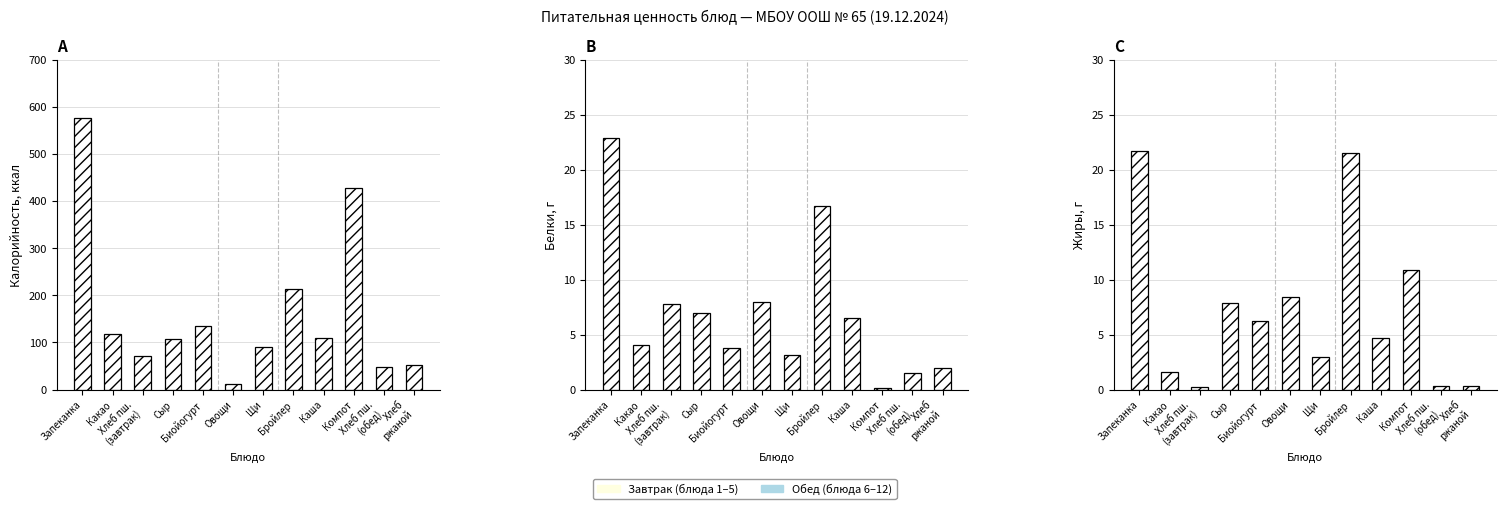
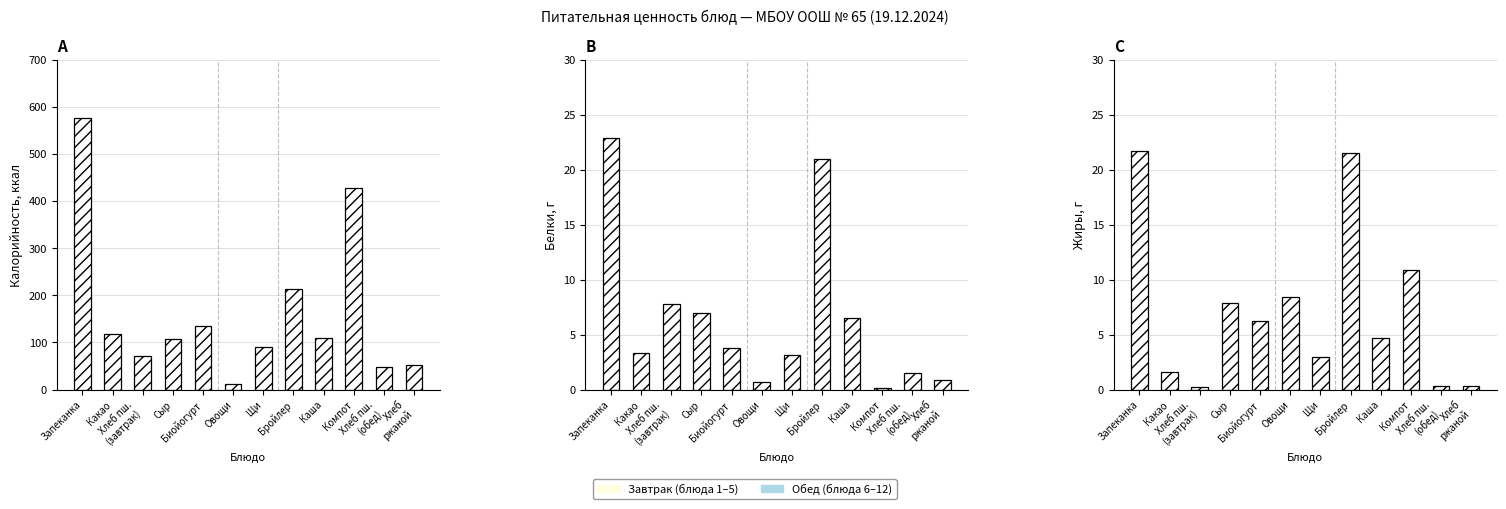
B, Какао: 4.1 -> 3.3
B, Овощи: 7.9 -> 0.7
B, Бройлер: 16.7 -> 21.0
B, Хлеб ржаной: 2.0 -> 0.9
